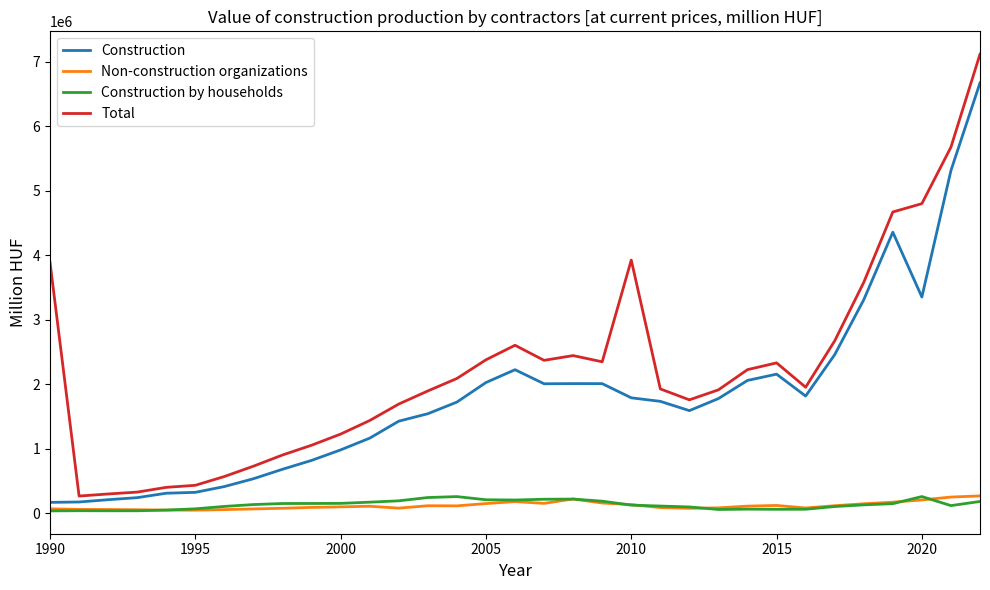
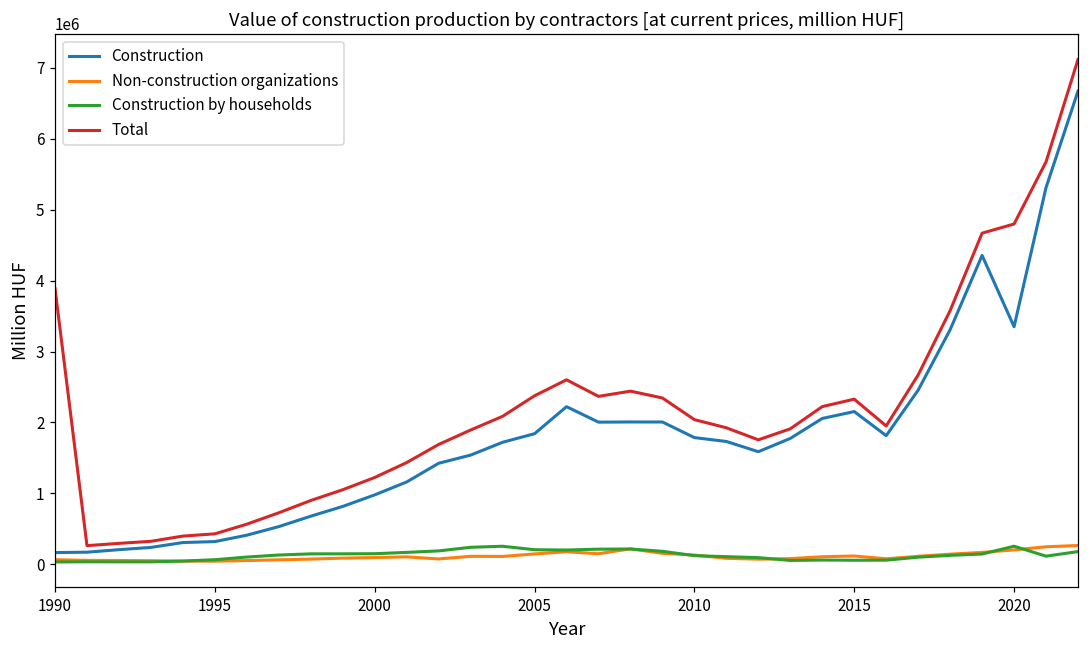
Construction, 2005: 2000000 -> 1800000
Total, 2010: 3900000 -> 2000000
